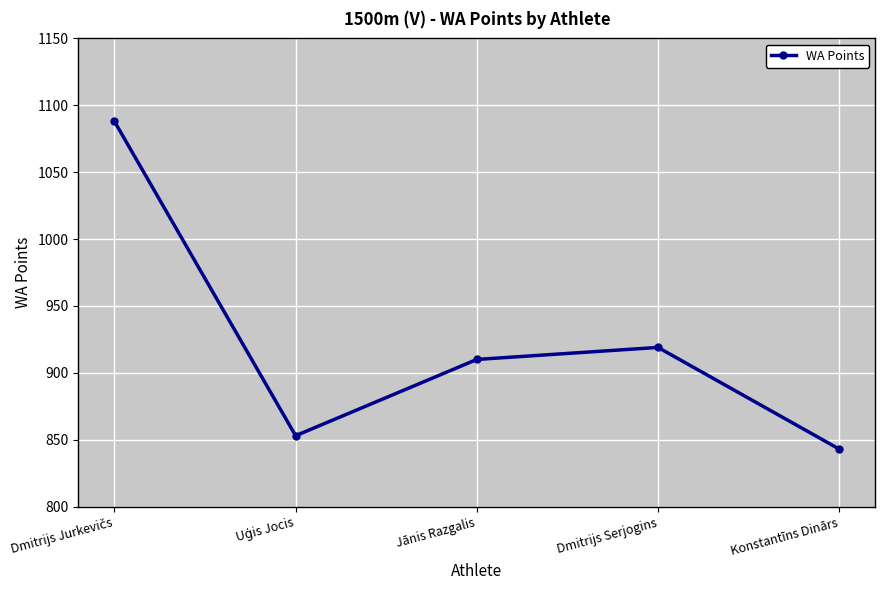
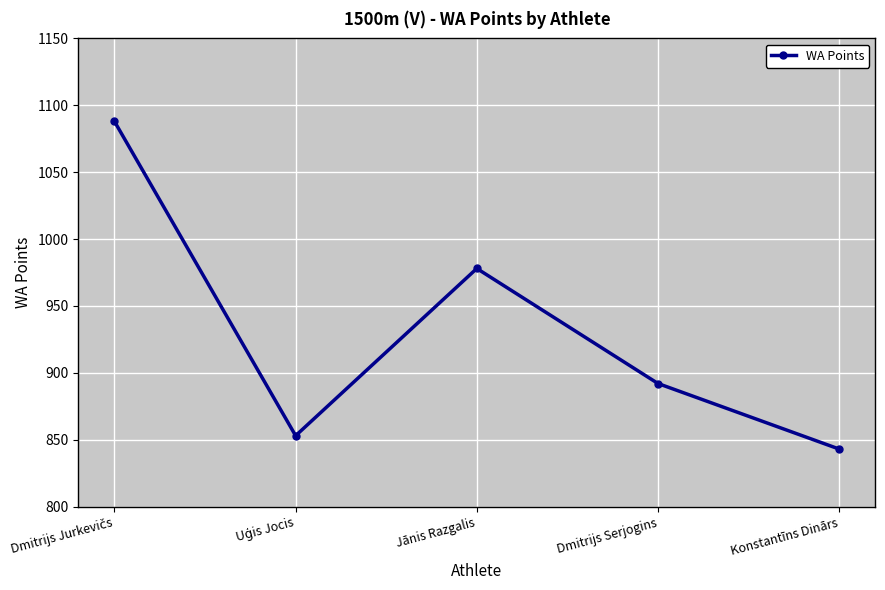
Jānis Razgalis: 910 -> 978
Dmitrijs Serjogins: 919 -> 892
